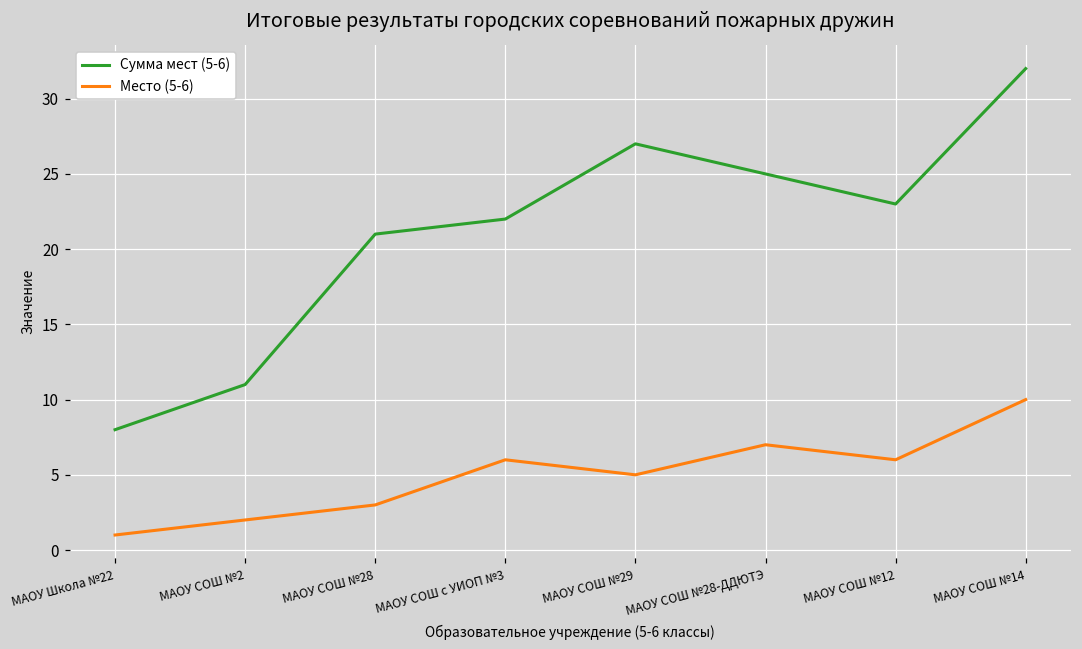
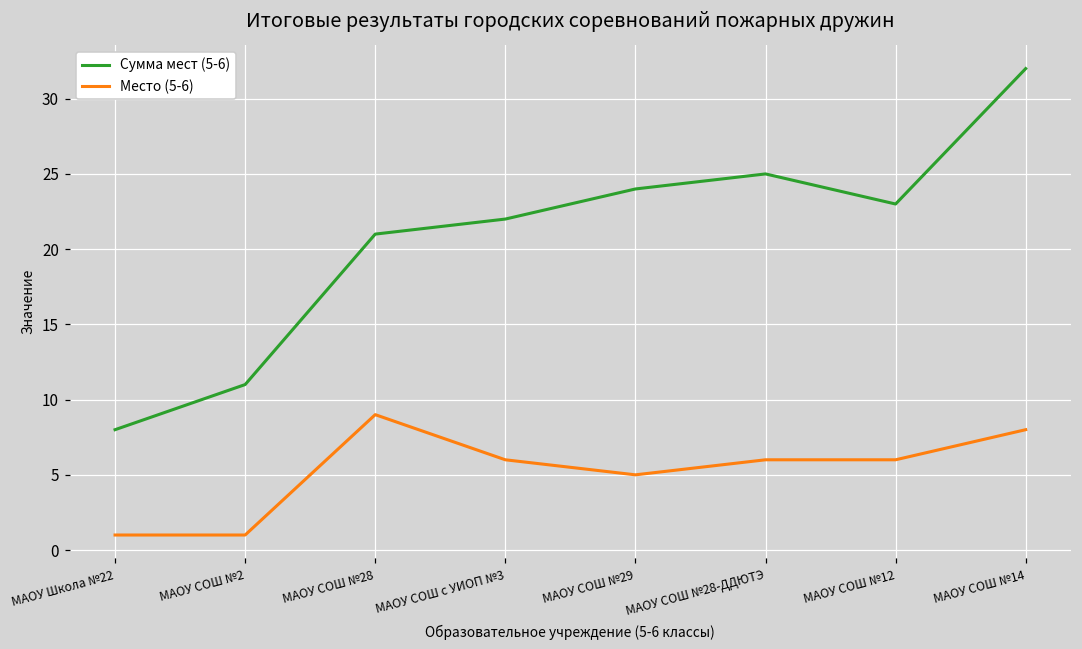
Место (5-6), МАОУ СОШ №2: 2 -> 1
Место (5-6), МАОУ СОШ №28: 3 -> 9
Сумма мест (5-6), МАОУ СОШ №29: 27 -> 24
Место (5-6), МАОУ СОШ №28-ДДЮТЭ: 7 -> 6
Место (5-6), МАОУ СОШ №14: 10 -> 8
